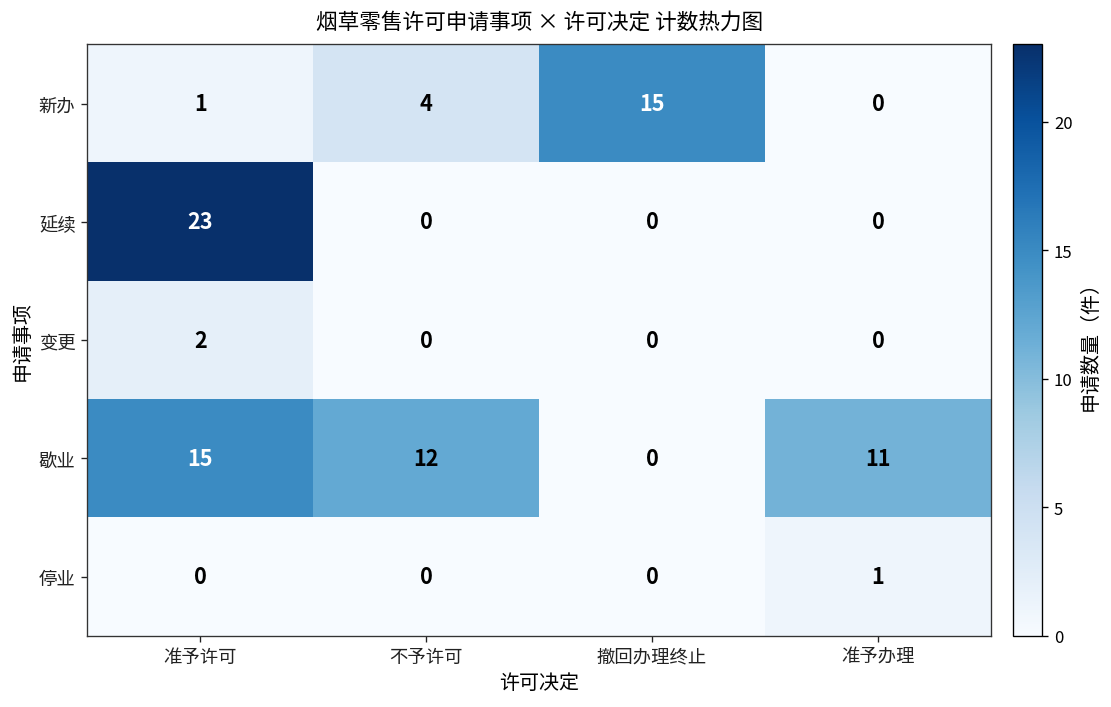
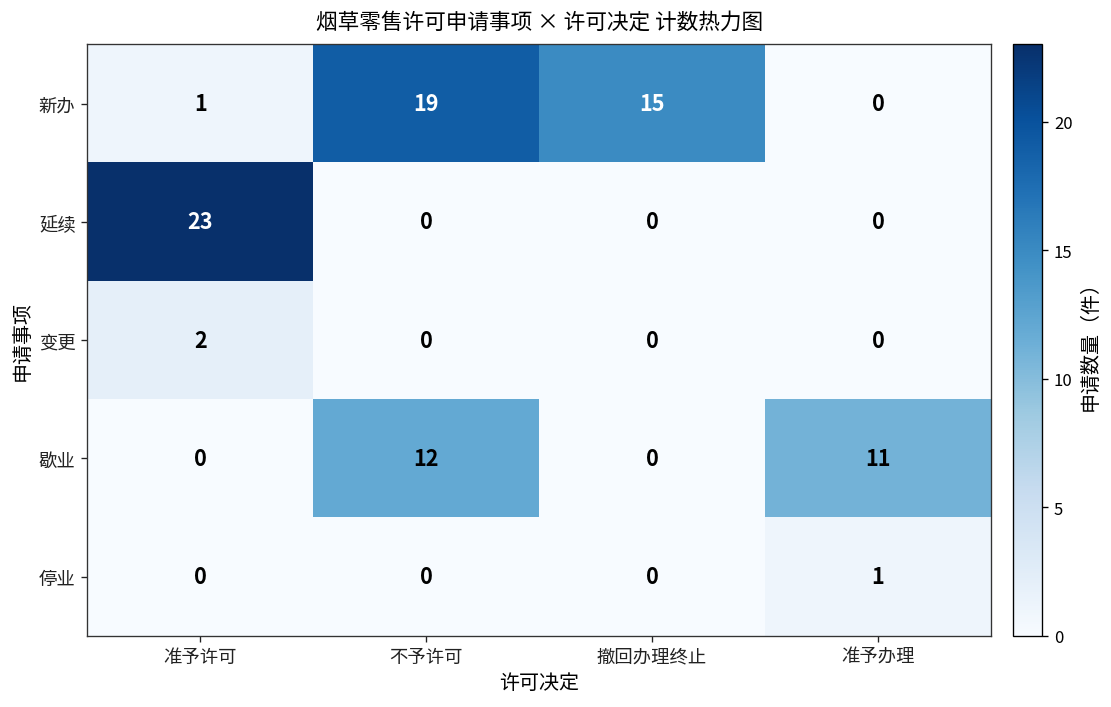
新办, 不予许可: 4 -> 19
歇业, 准予许可: 15 -> 0
